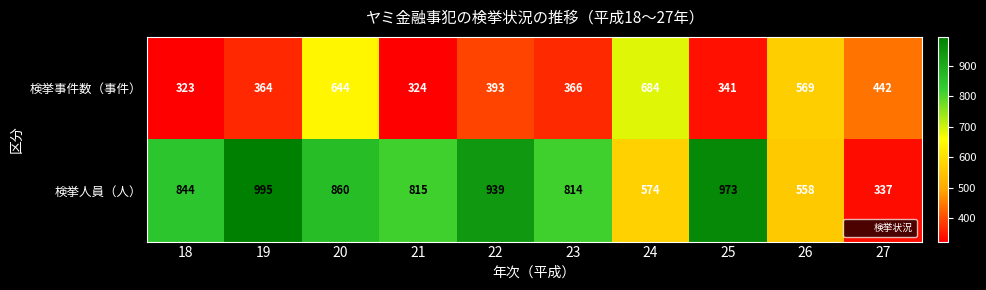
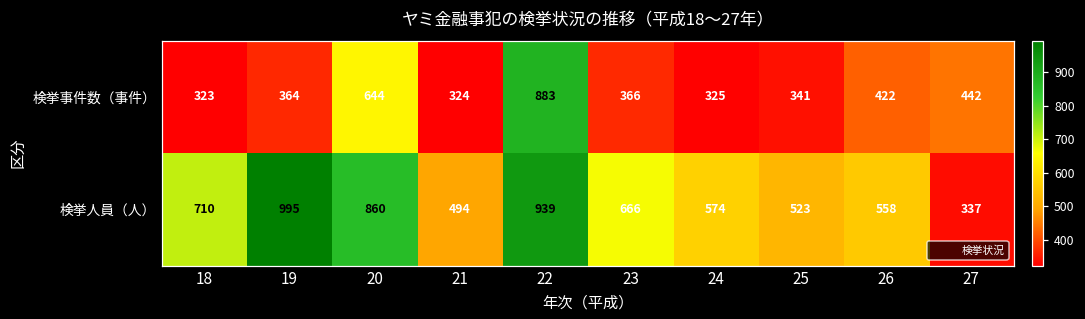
検挙事件数（事件）, 22: 393 -> 883
検挙事件数（事件）, 24: 684 -> 325
検挙事件数（事件）, 26: 569 -> 422
検挙人員（人）, 18: 844 -> 710
検挙人員（人）, 21: 815 -> 494
検挙人員（人）, 23: 814 -> 666
検挙人員（人）, 25: 973 -> 523
